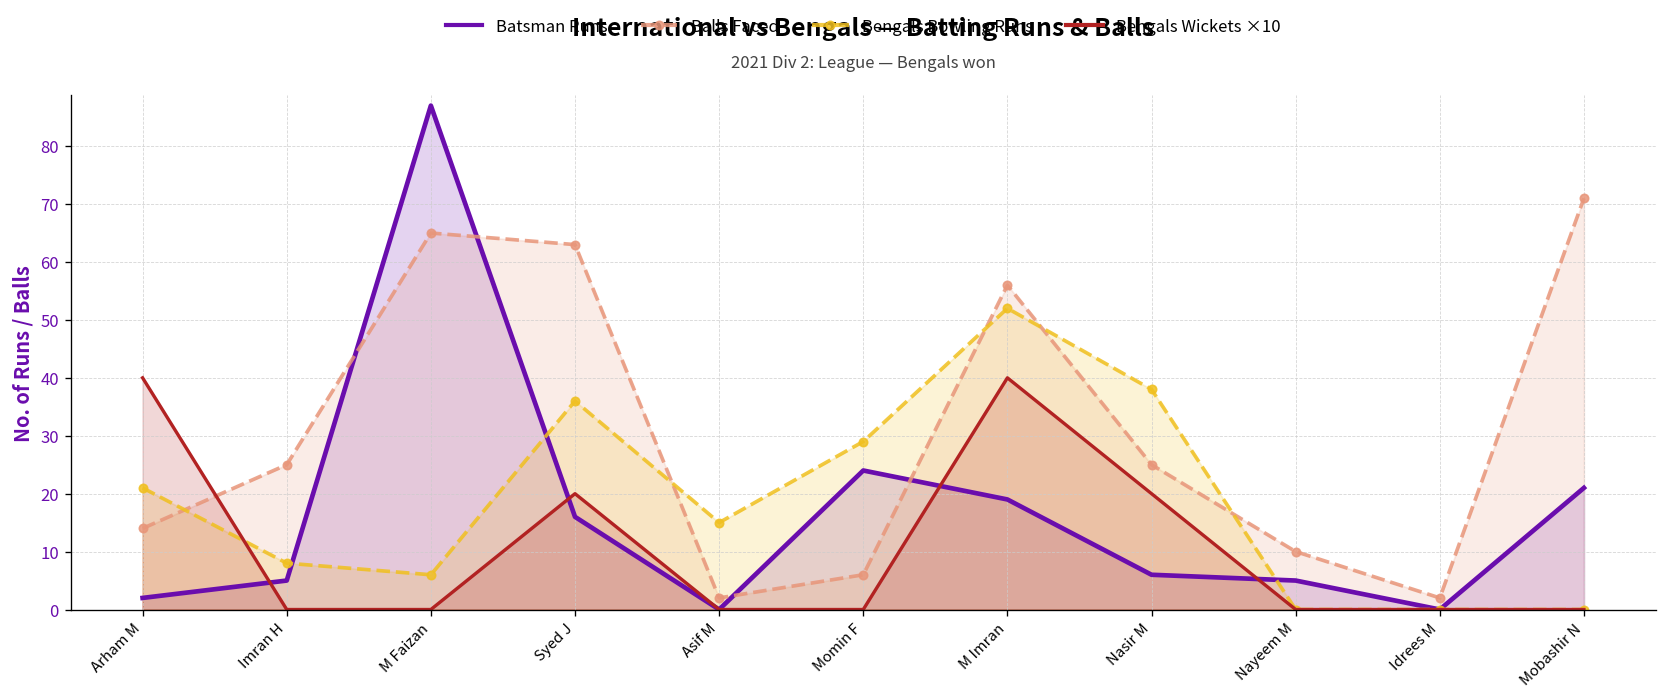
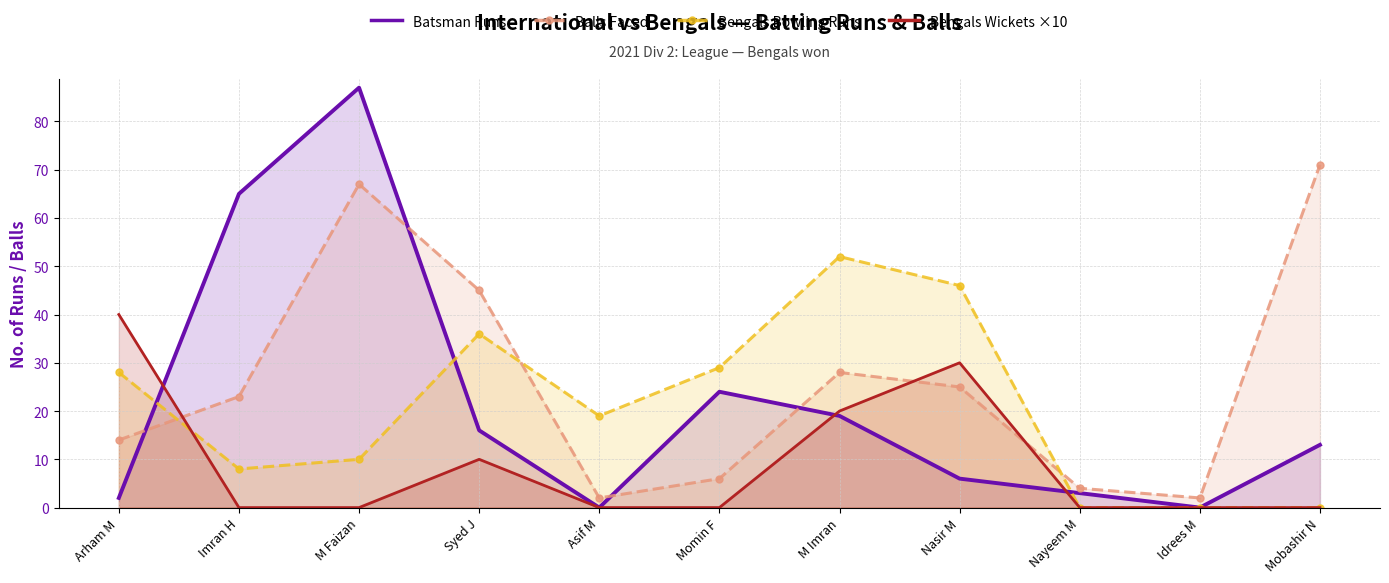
Bengals Bowling Runs, Arham M: 21 -> 28
Batsman Runs, Imran H: 5 -> 65
Balls Faced, Imran H: 25 -> 23
Balls Faced, M Faizan: 65 -> 67
Bengals Bowling Runs, M Faizan: 6 -> 10
Balls Faced, Syed J: 63 -> 45
Bengals Wickets ×10, Syed J: 20 -> 10
Bengals Bowling Runs, Asif M: 15 -> 19
Balls Faced, M Imran: 56 -> 28
Bengals Wickets ×10, M Imran: 40 -> 20
Bengals Bowling Runs, Nasir M: 38 -> 46
Bengals Wickets ×10, Nasir M: 20 -> 30
Batsman Runs, Nayeem M: 5 -> 3
Balls Faced, Nayeem M: 10 -> 4
Batsman Runs, Mobashir N: 21 -> 13
